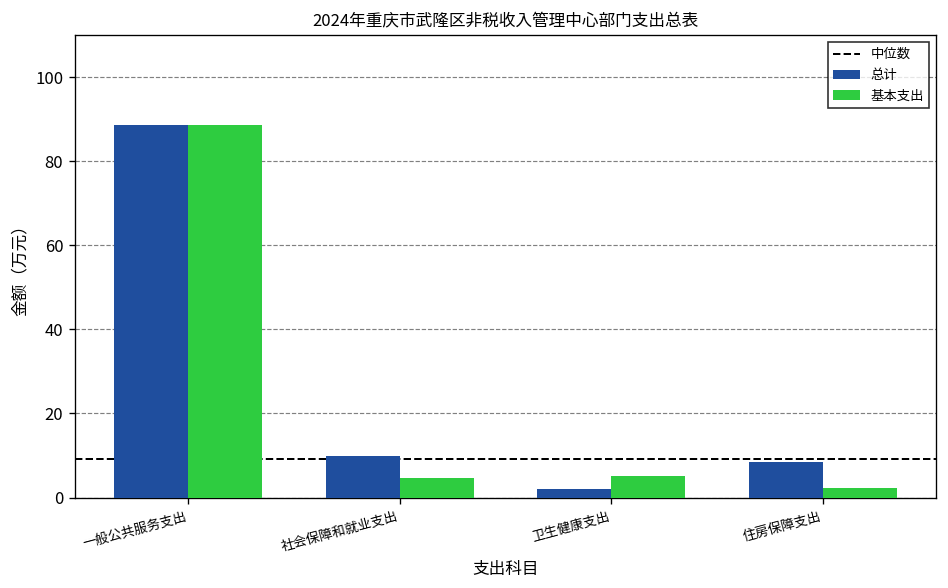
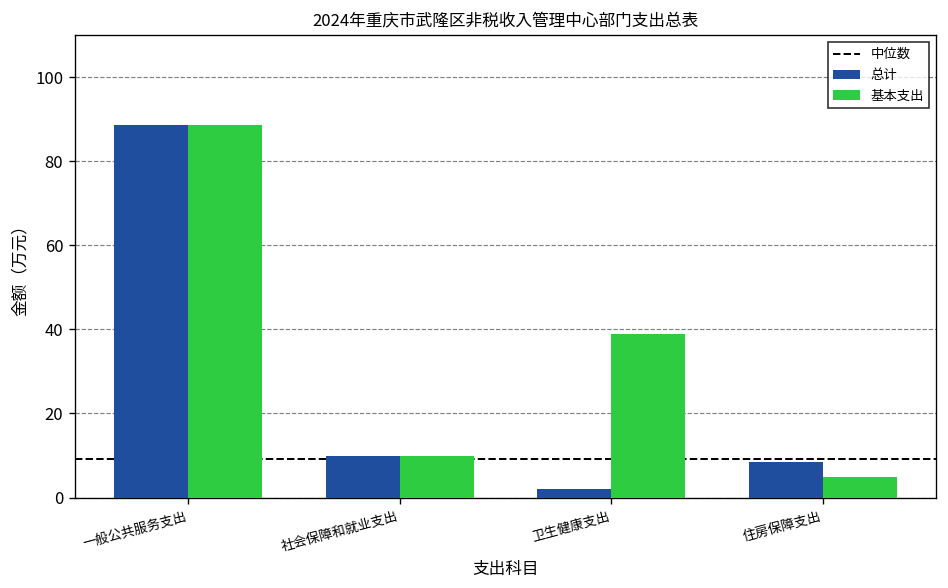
基本支出, 社会保障和就业支出: 5 -> 10
基本支出, 卫生健康支出: 5 -> 39
基本支出, 住房保障支出: 2 -> 5
